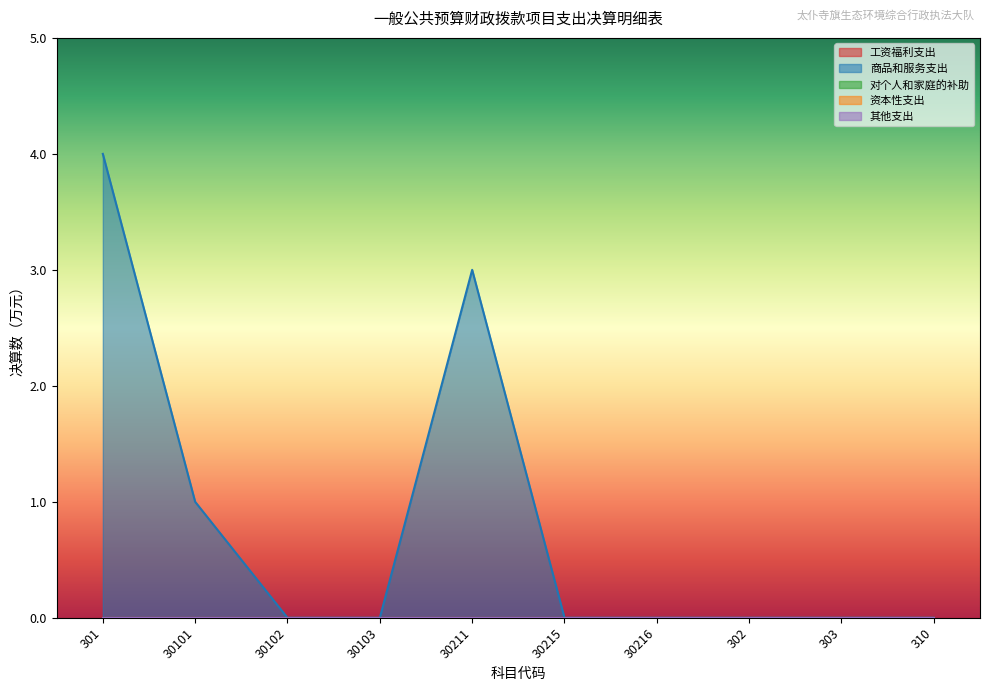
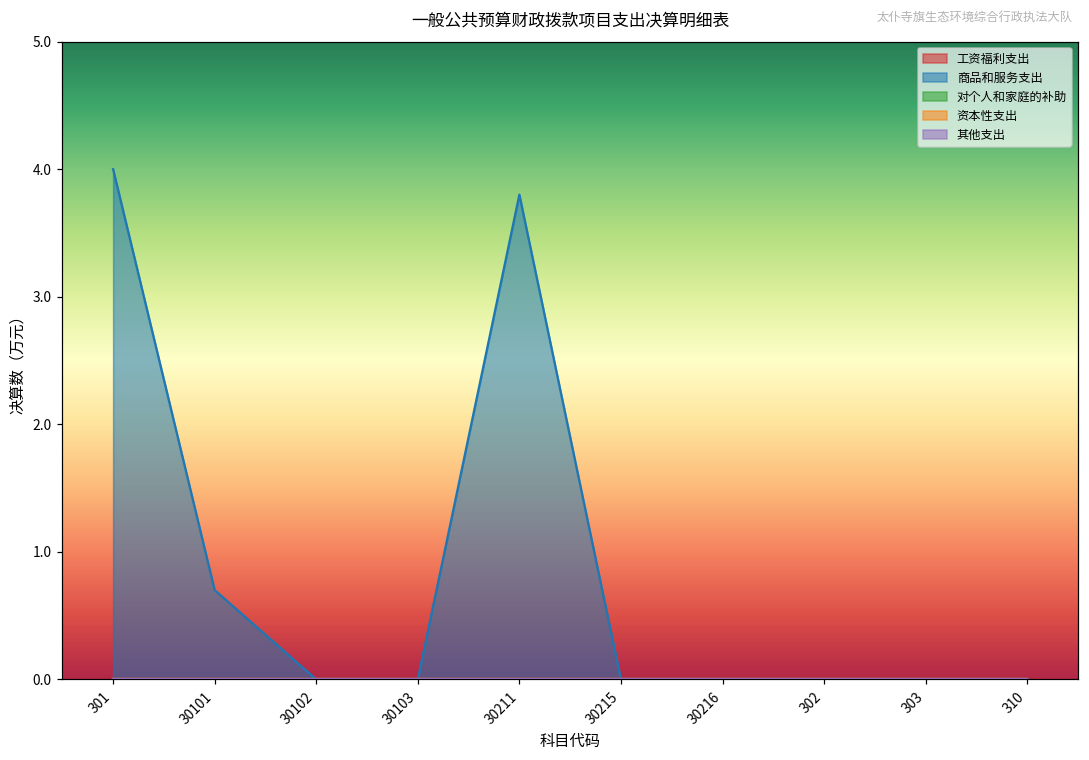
商品和服务支出, 30101: 1.0 -> 0.7
商品和服务支出, 30211: 3.0 -> 3.8
